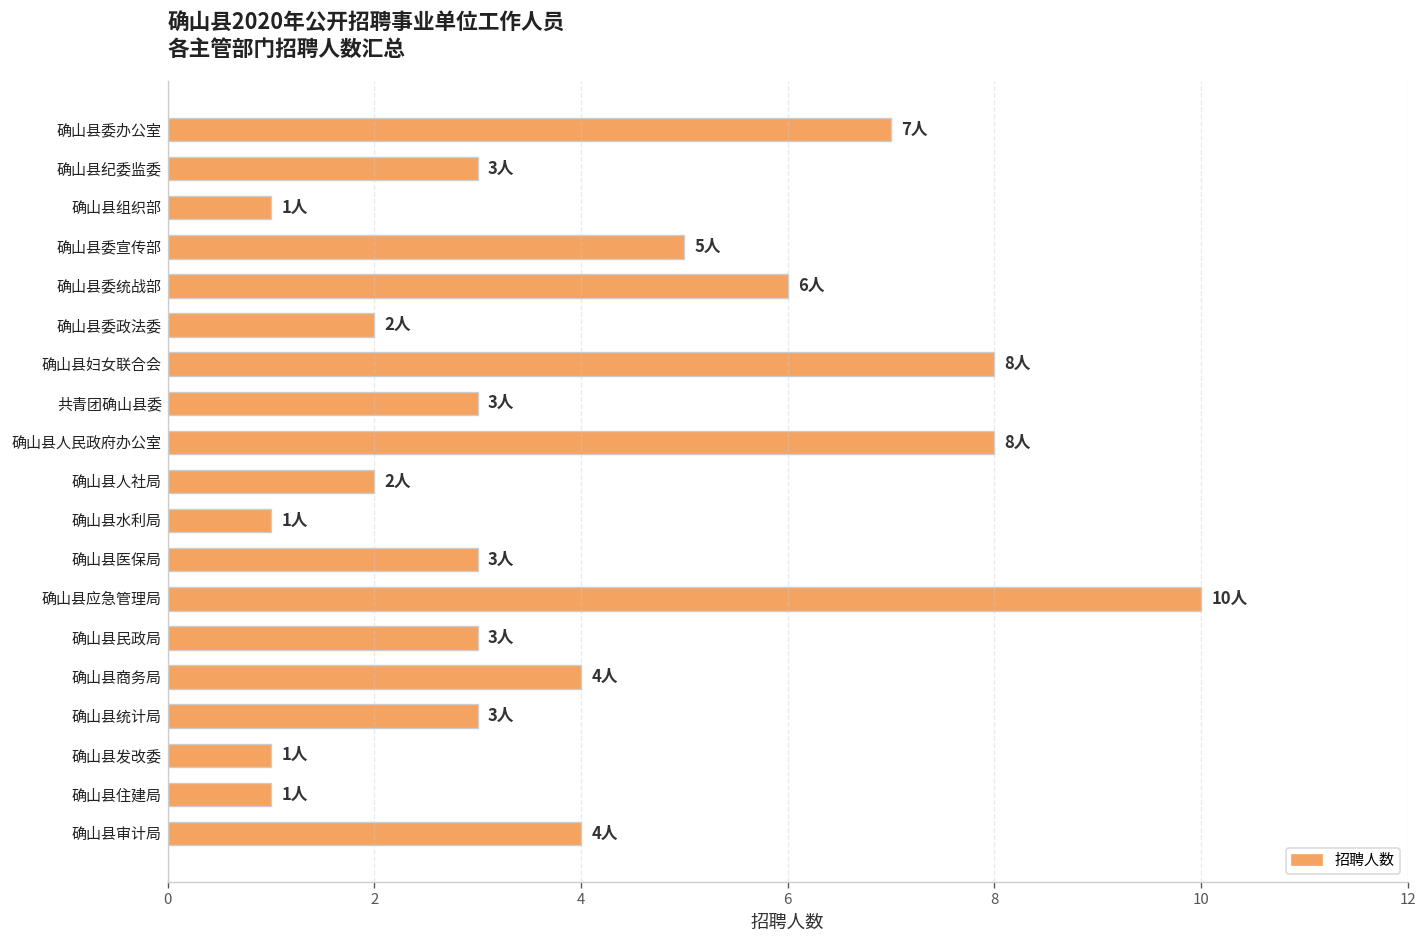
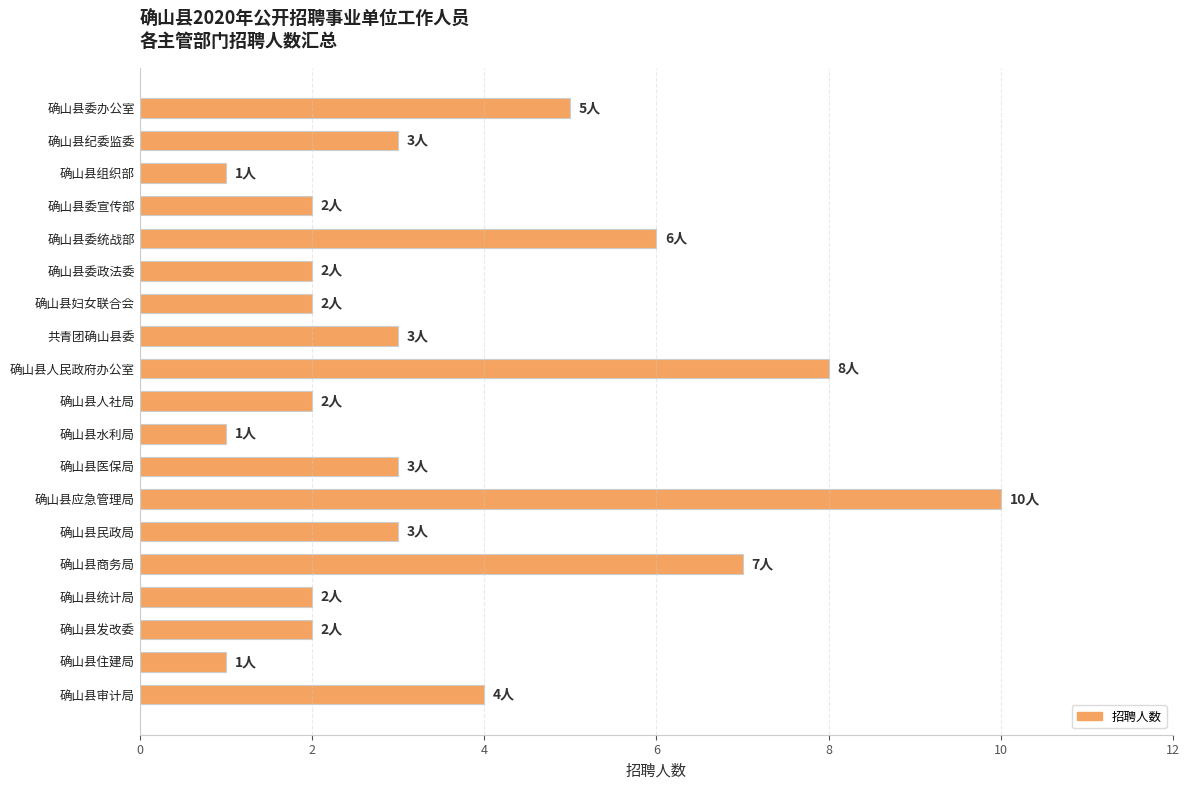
确山县委办公室: 7人 -> 5人
确山县委宣传部: 5人 -> 2人
确山县妇女联合会: 8人 -> 2人
确山县商务局: 4人 -> 7人
确山县统计局: 3人 -> 2人
确山县发改委: 1人 -> 2人
